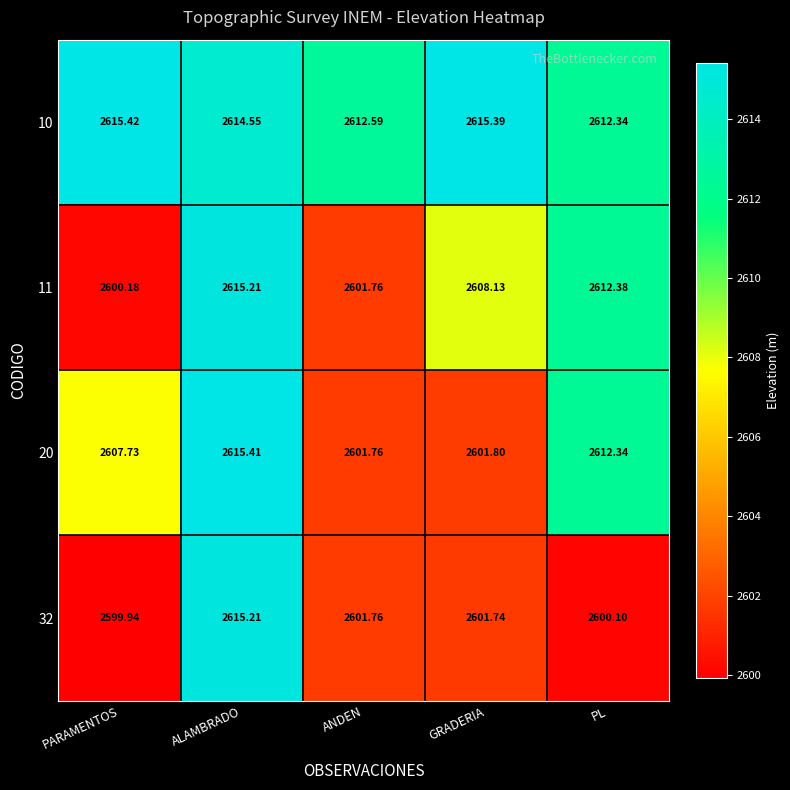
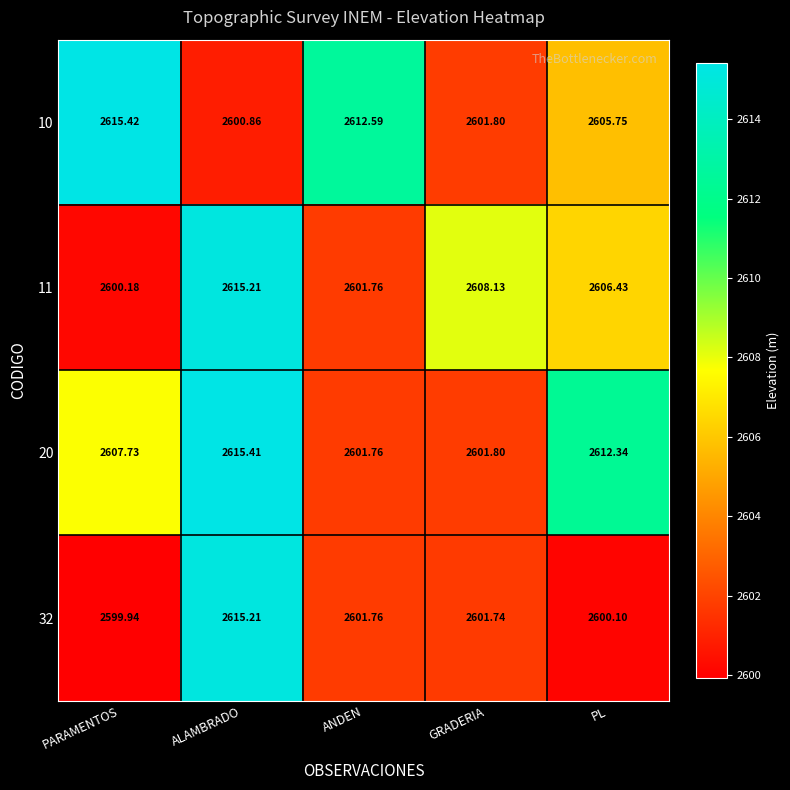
10, ALAMBRADO: 2614.55 -> 2600.86
10, GRADERIA: 2615.39 -> 2601.80
10, PL: 2612.34 -> 2605.75
11, PL: 2612.38 -> 2606.43
